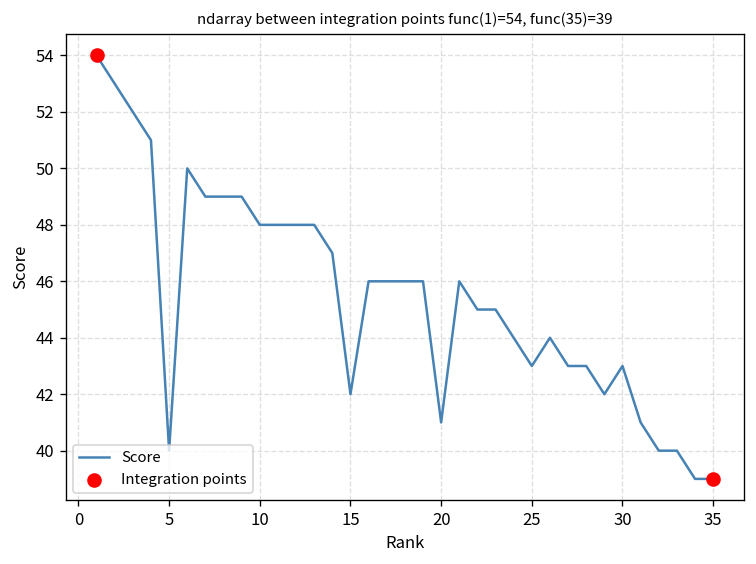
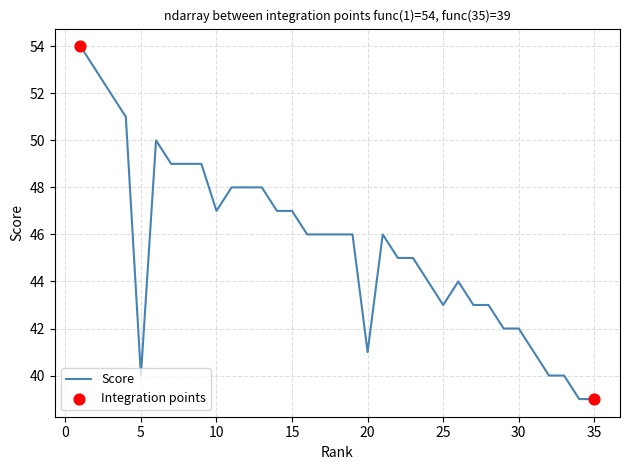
Score, 10: 48 -> 47
Score, 15: 42 -> 47
Score, 30: 43 -> 42
